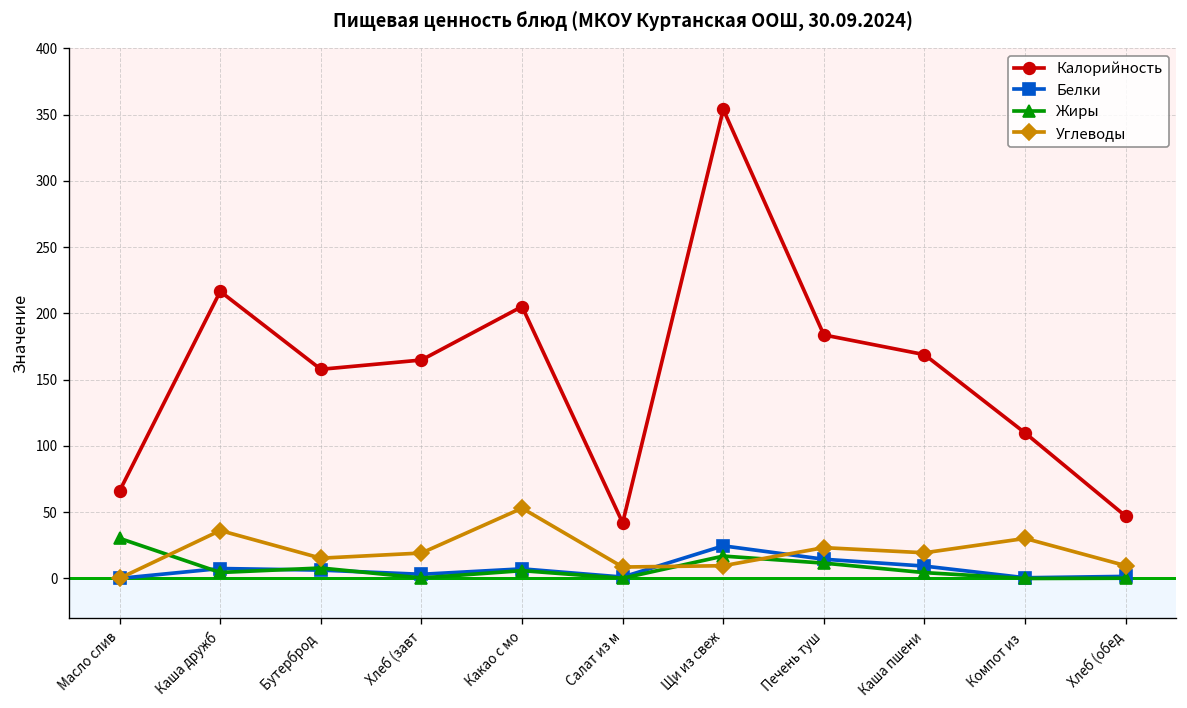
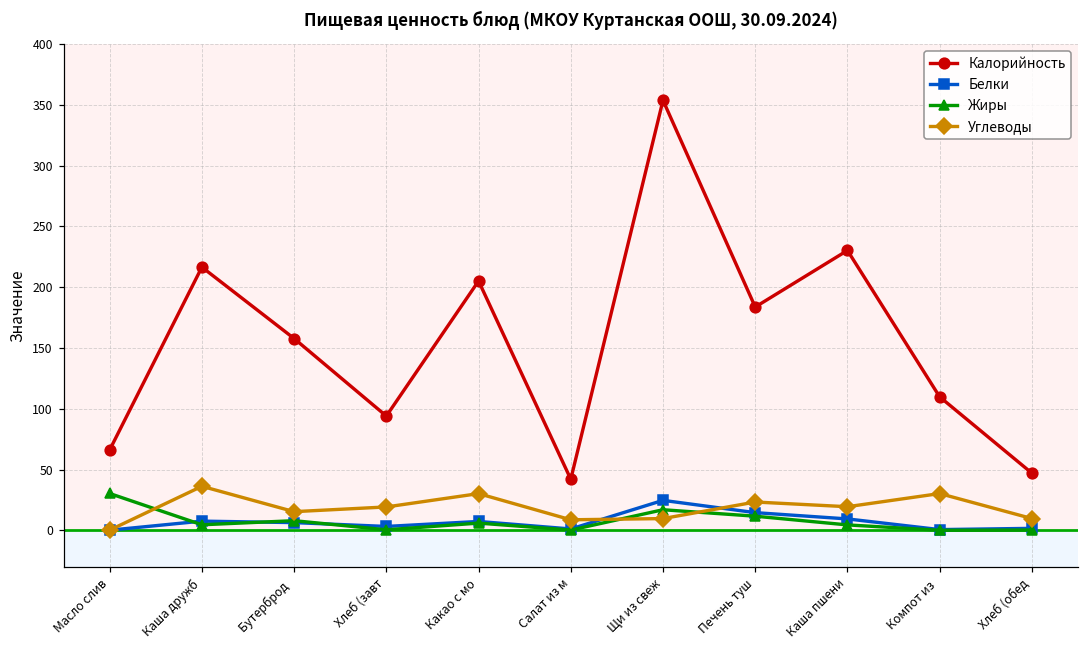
Калорийность, Хлеб (завт: 165 -> 94
Углеводы, Какао с мо: 53 -> 30
Калорийность, Каша пшени: 169 -> 230
